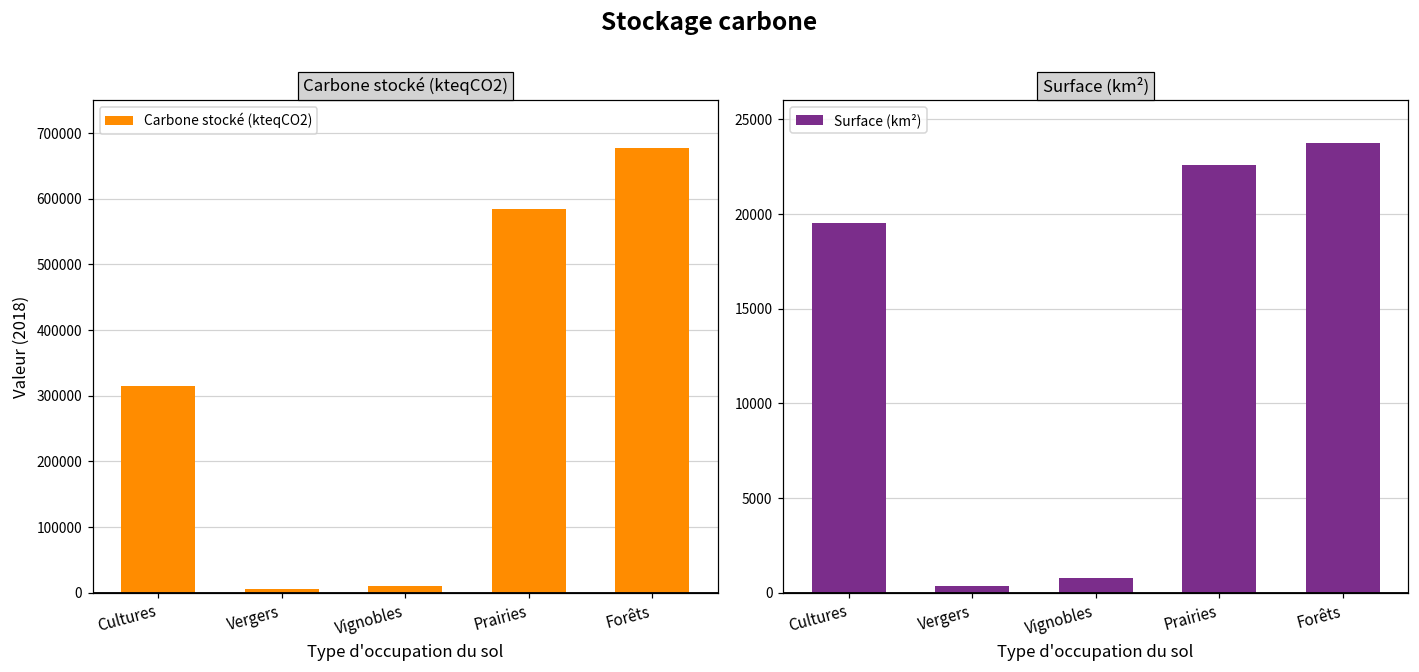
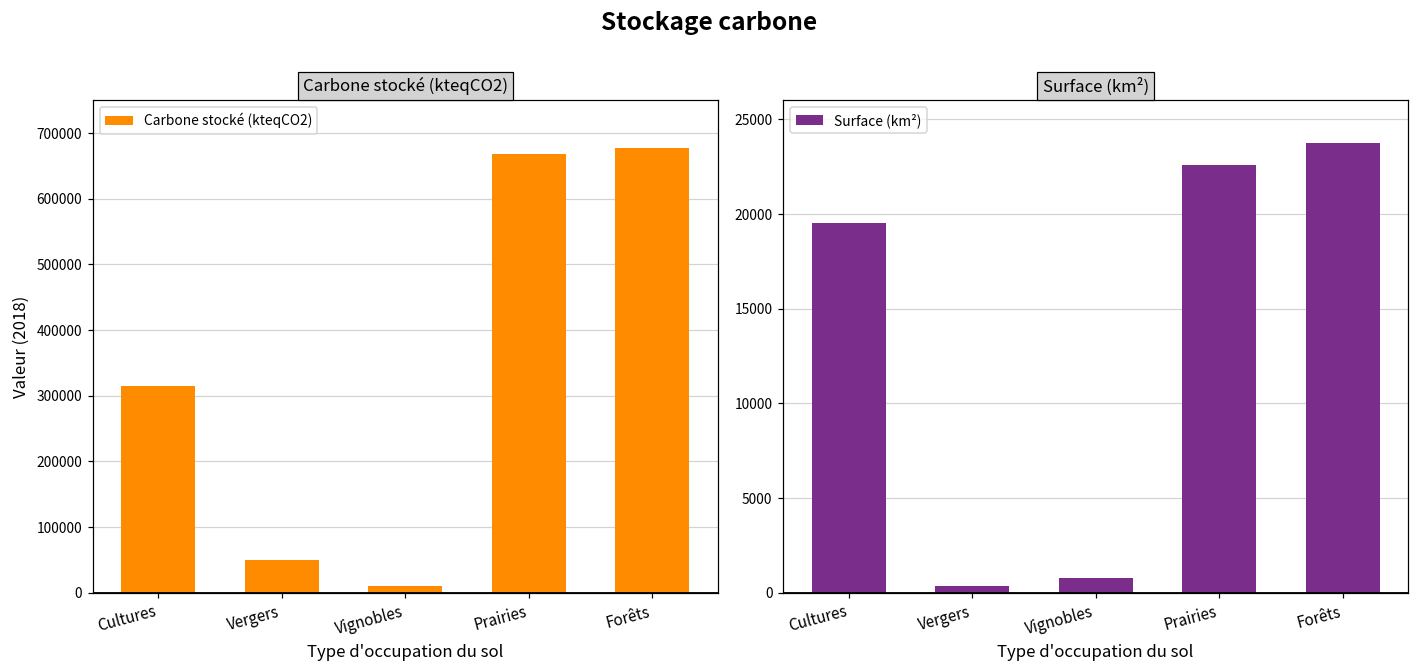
Carbone stocké (kteqCO2), Vergers: 10000 -> 50000
Carbone stocké (kteqCO2), Prairies: 580000 -> 670000
